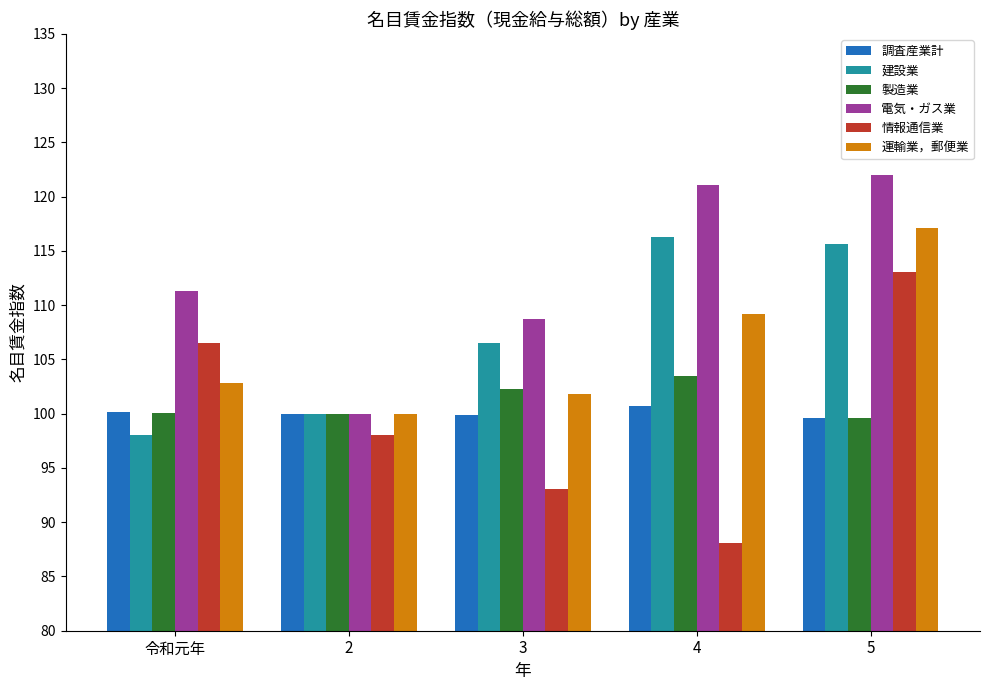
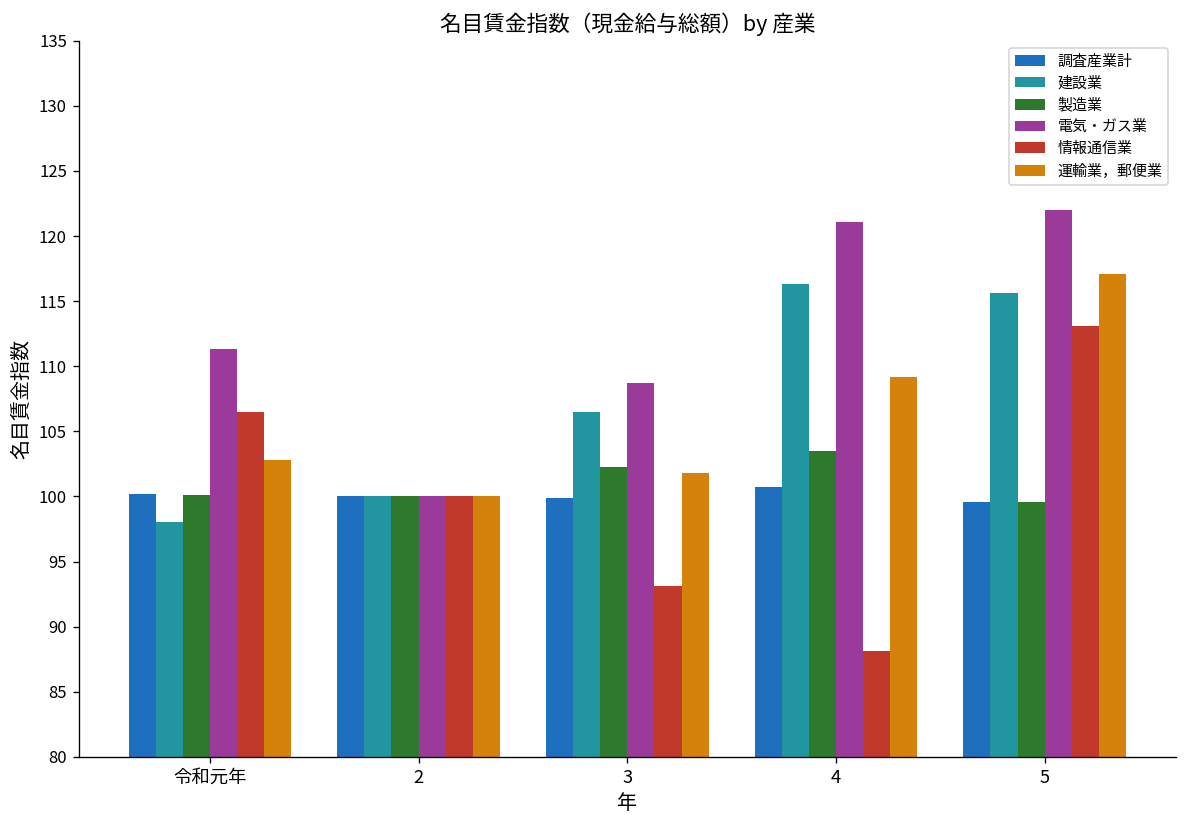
情報通信業, 2: 98 -> 100
